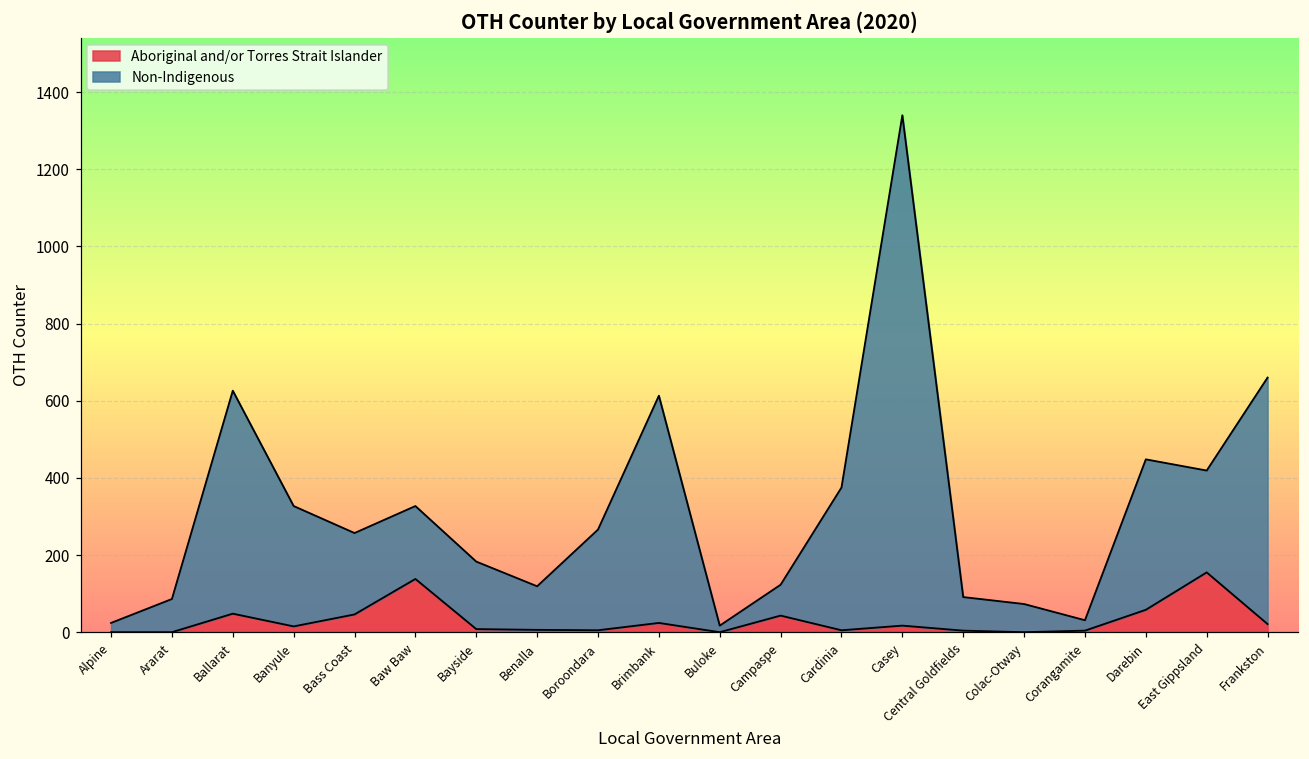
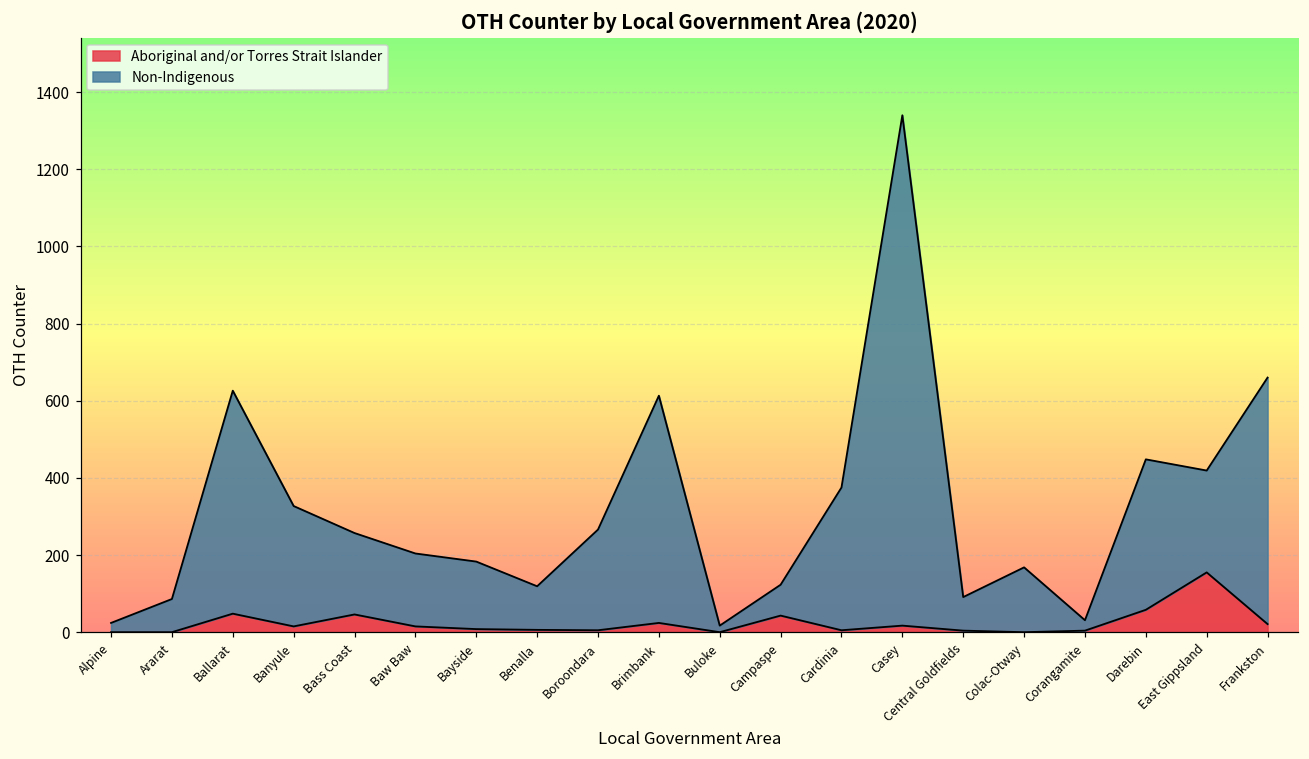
Aboriginal and/or Torres Strait Islander, Baw Baw: 140 -> 20
Non-Indigenous, Colac-Otway: 70 -> 170
